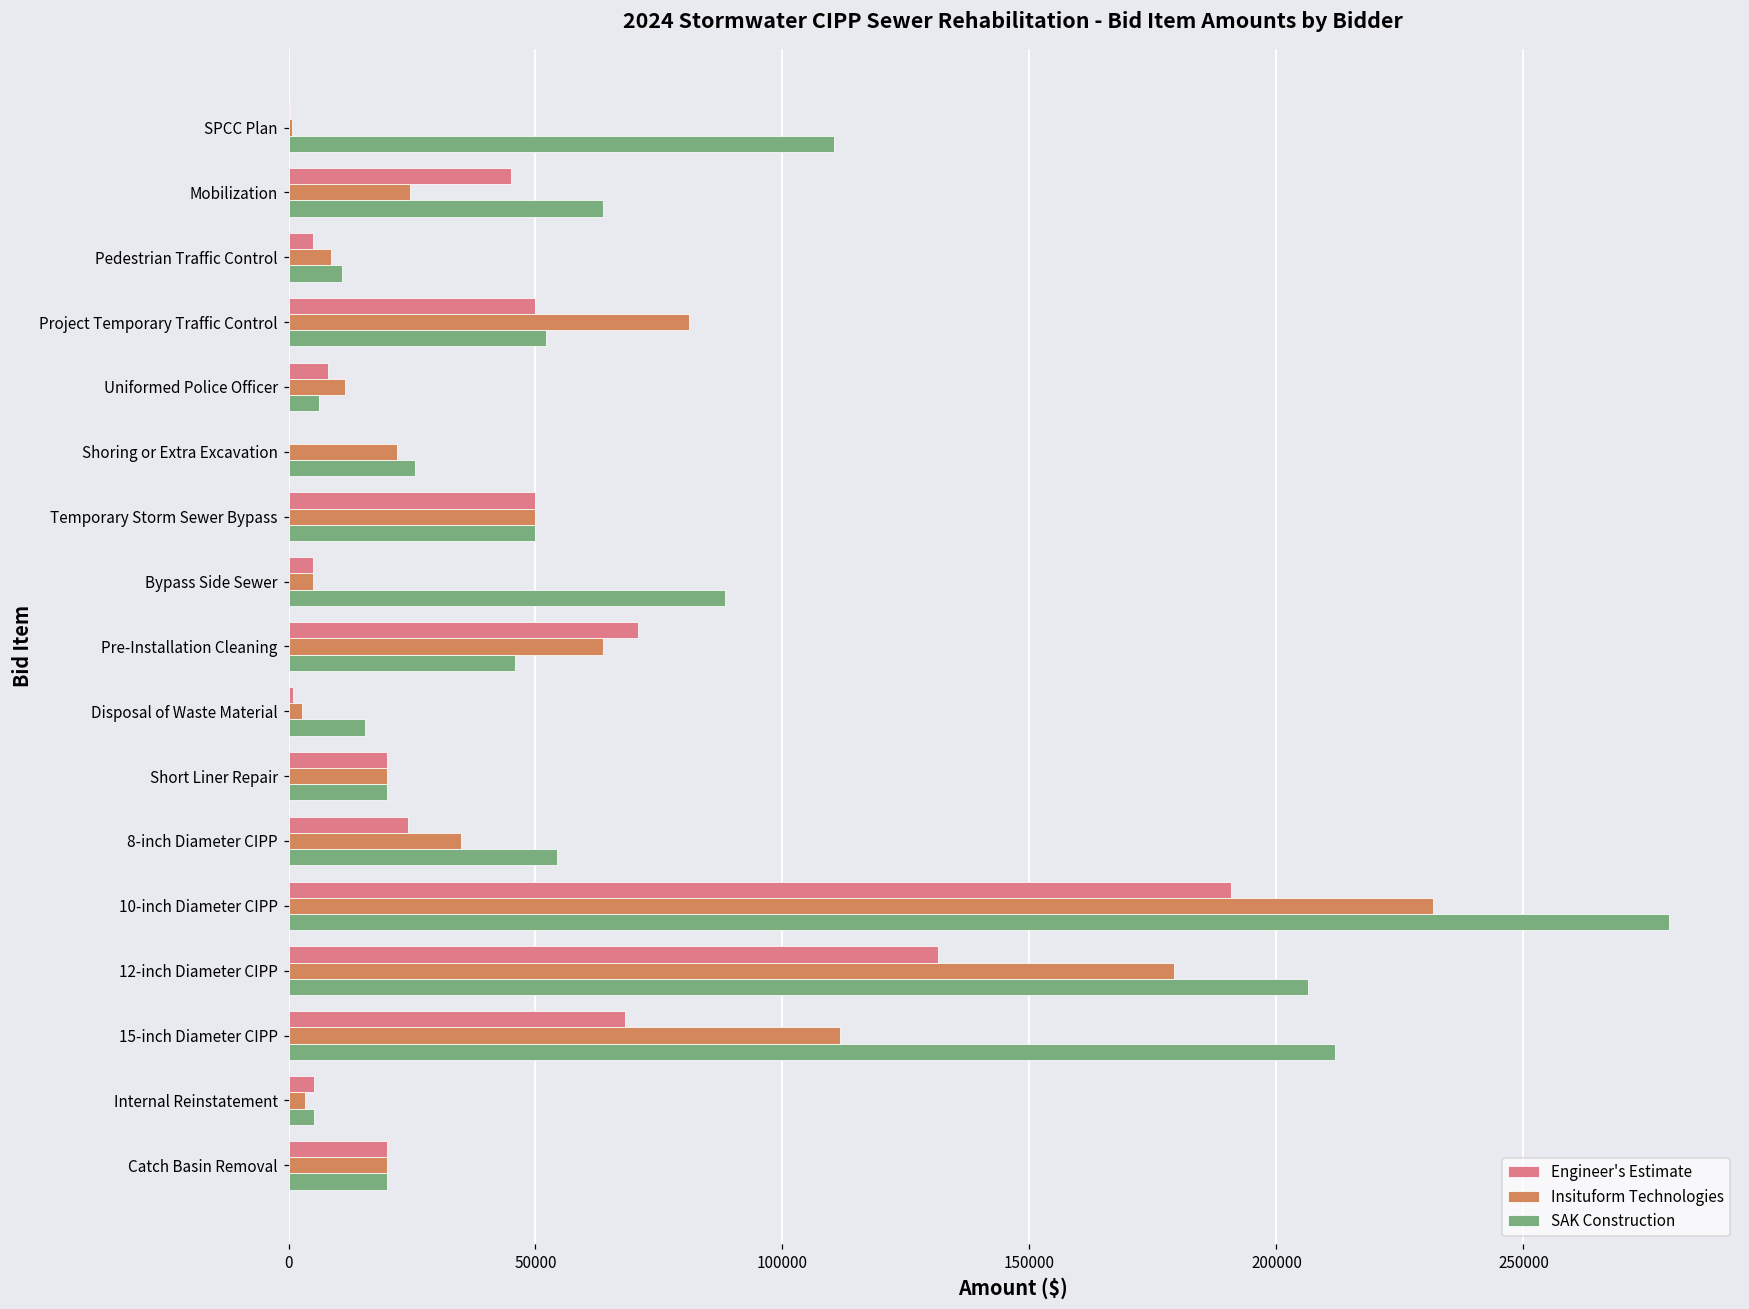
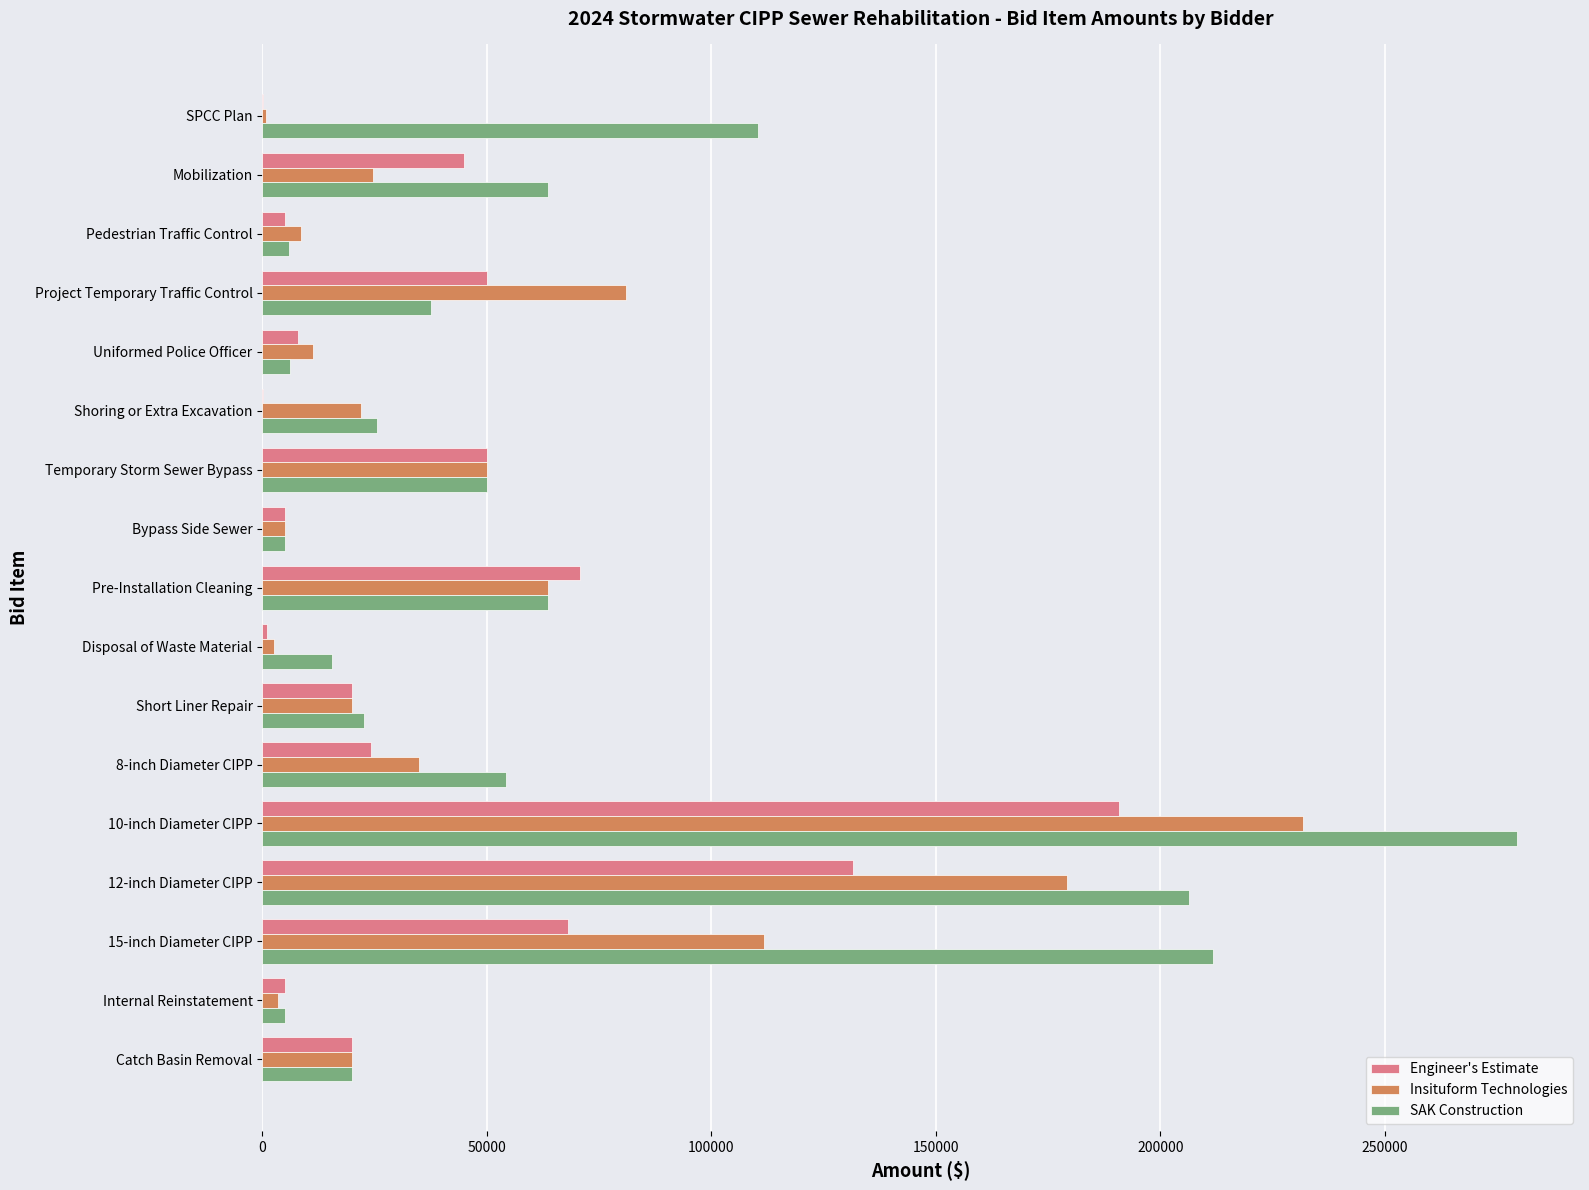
SAK Construction, Pedestrian Traffic Control: 11000 -> 6000
SAK Construction, Project Temporary Traffic Control: 52000 -> 37000
SAK Construction, Bypass Side Sewer: 88000 -> 5000
SAK Construction, Pre-Installation Cleaning: 46000 -> 64000
SAK Construction, Short Liner Repair: 20000 -> 23000
